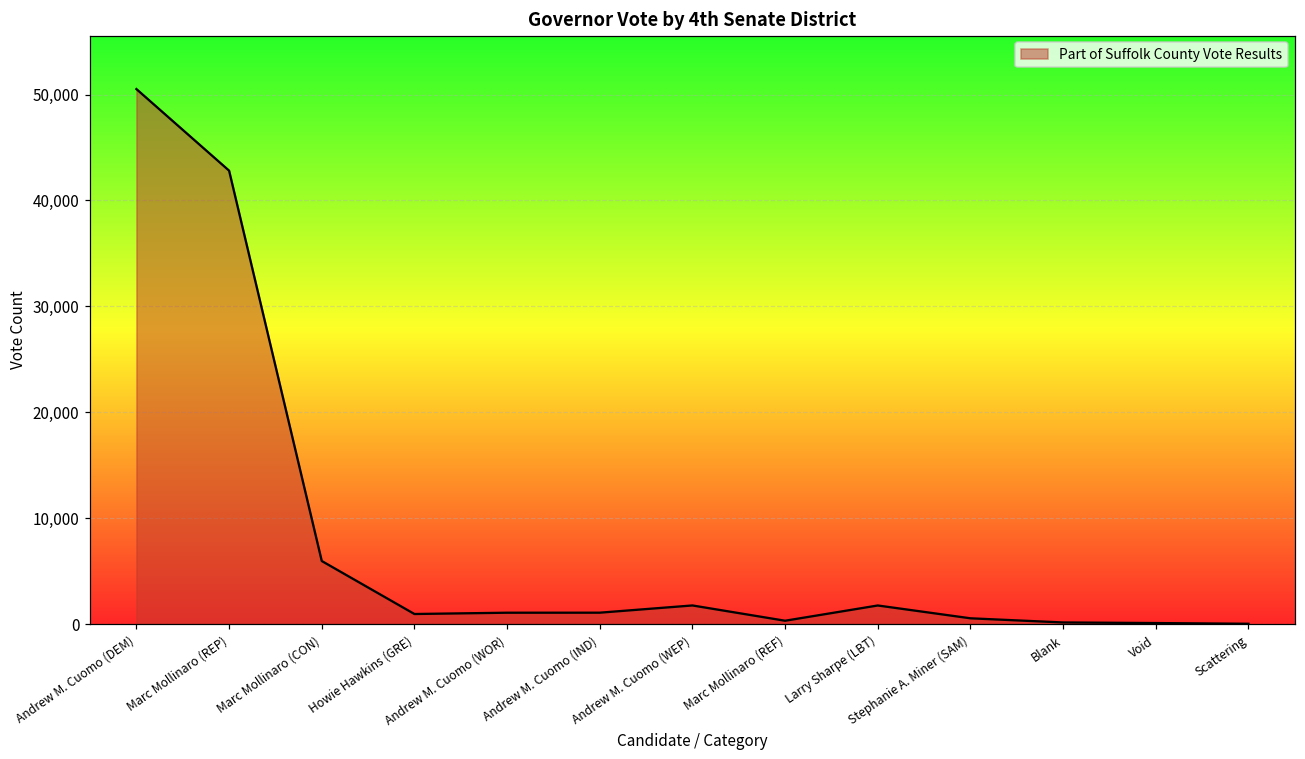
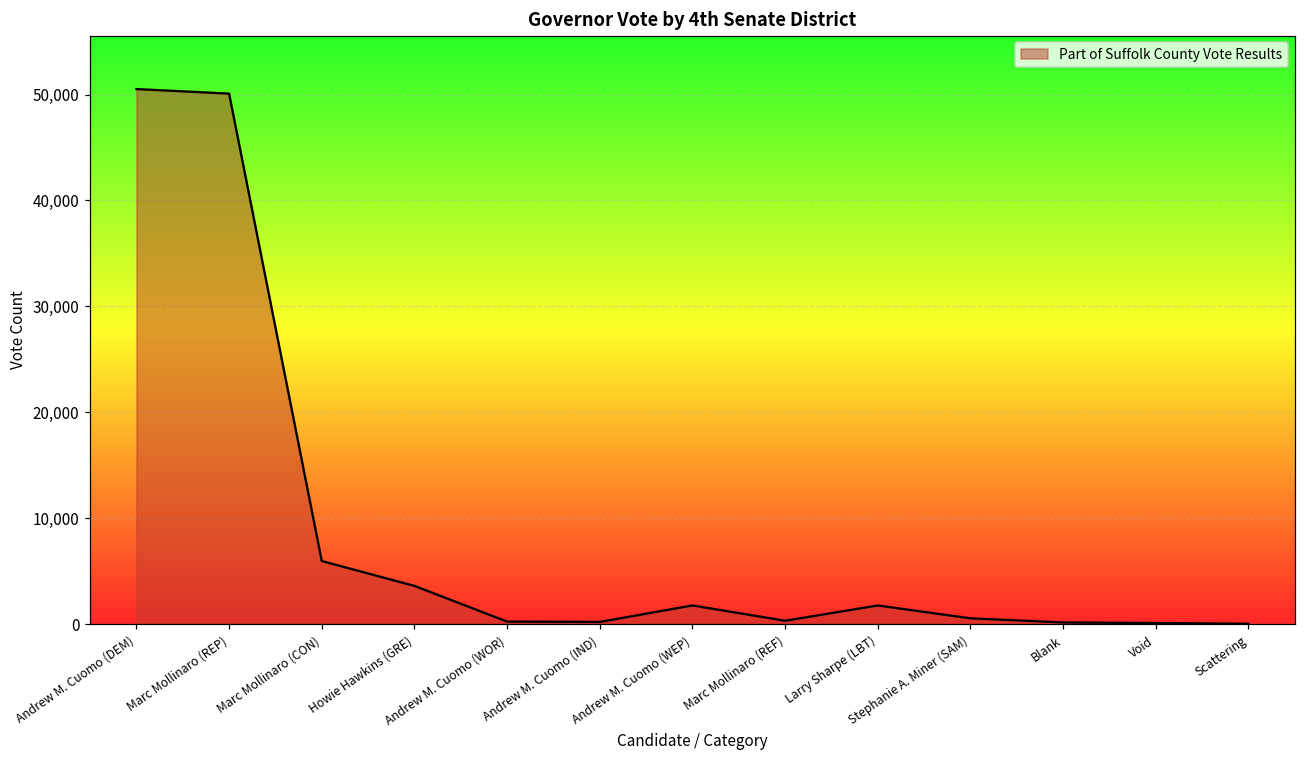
Marc Mollinaro (REP): 43,000 -> 50,000
Howie Hawkins (GRE): 1,000 -> 4,000
Andrew M. Cuomo (WOR): 1,000 -> 0
Andrew M. Cuomo (IND): 1,000 -> 0
